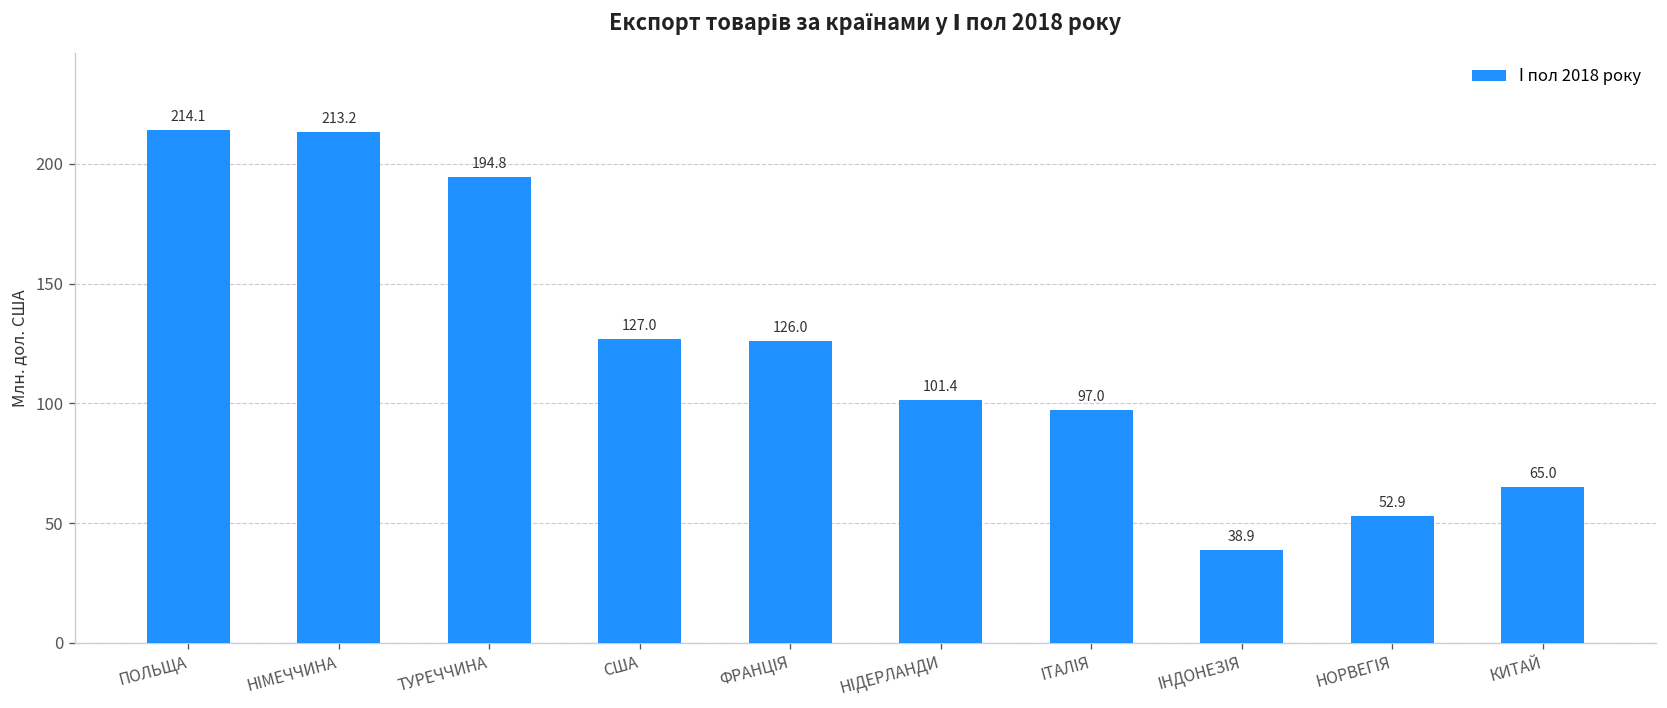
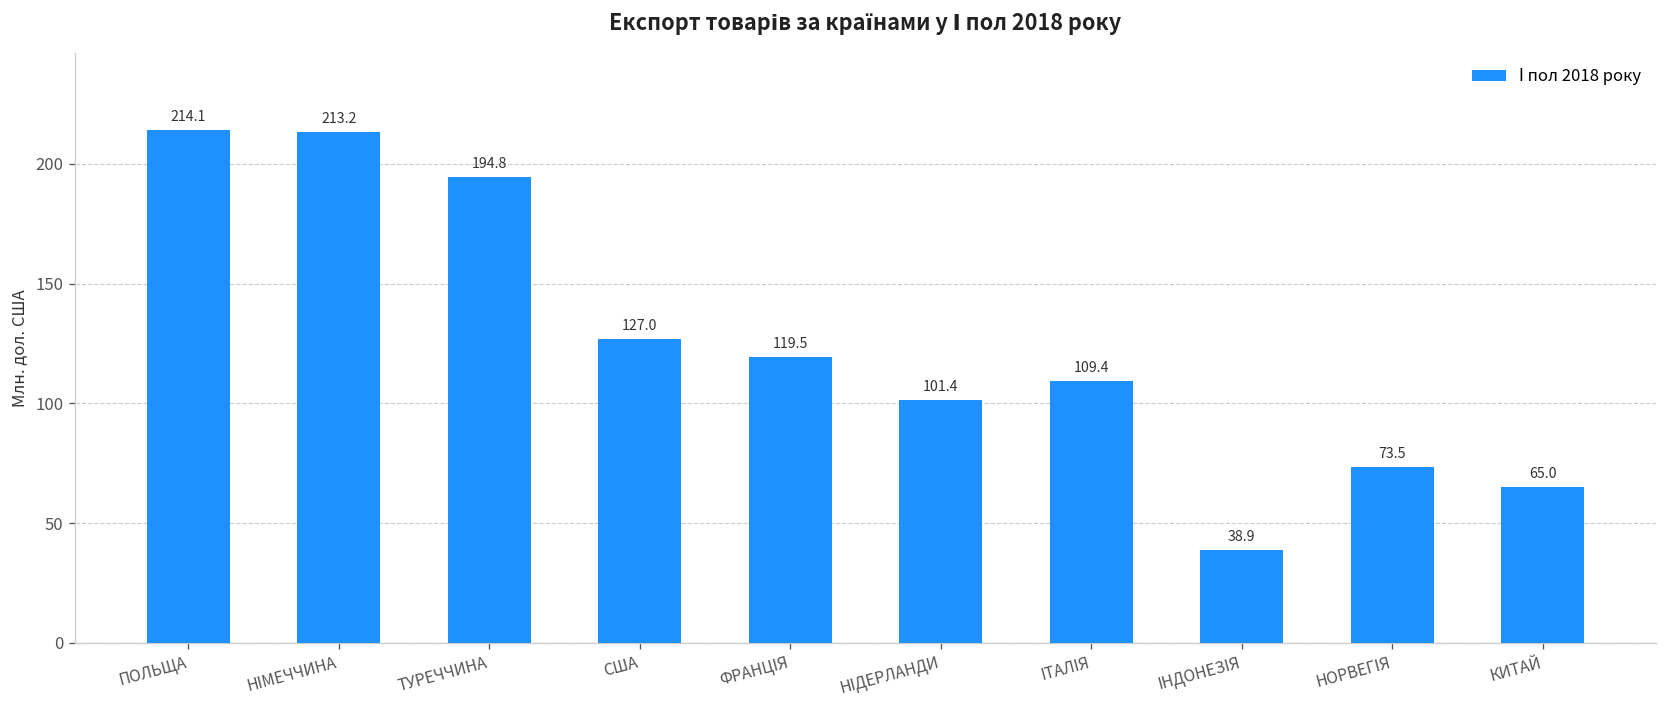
ФРАНЦIЯ: 126.0 -> 119.5
IТАЛIЯ: 97.0 -> 109.4
НОРВЕГІЯ: 52.9 -> 73.5
